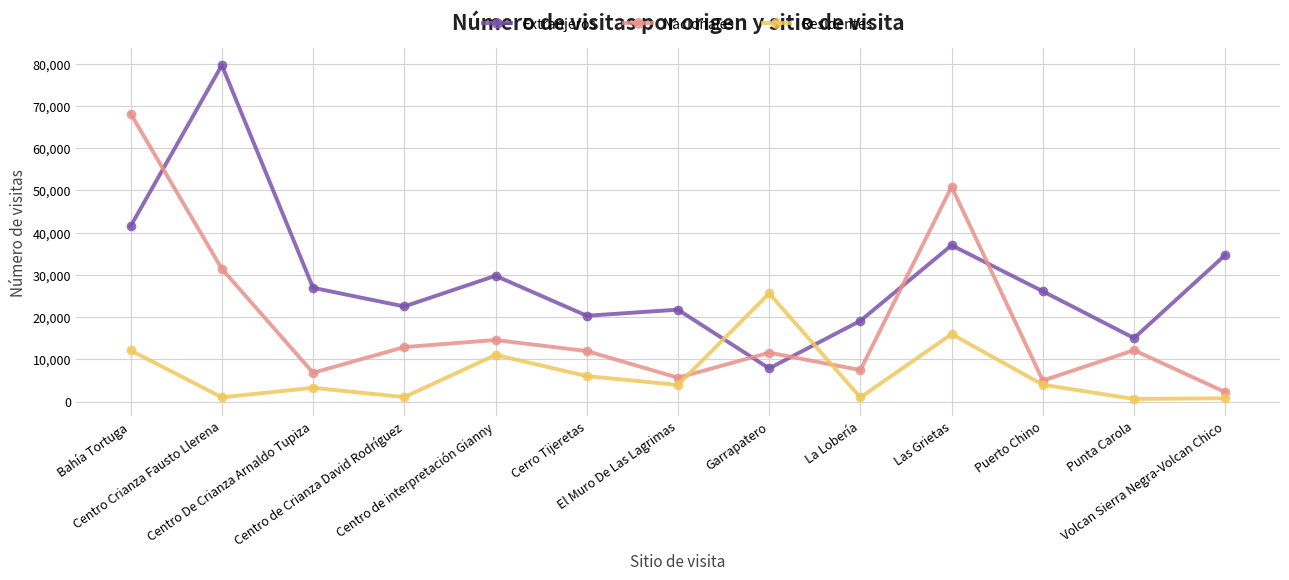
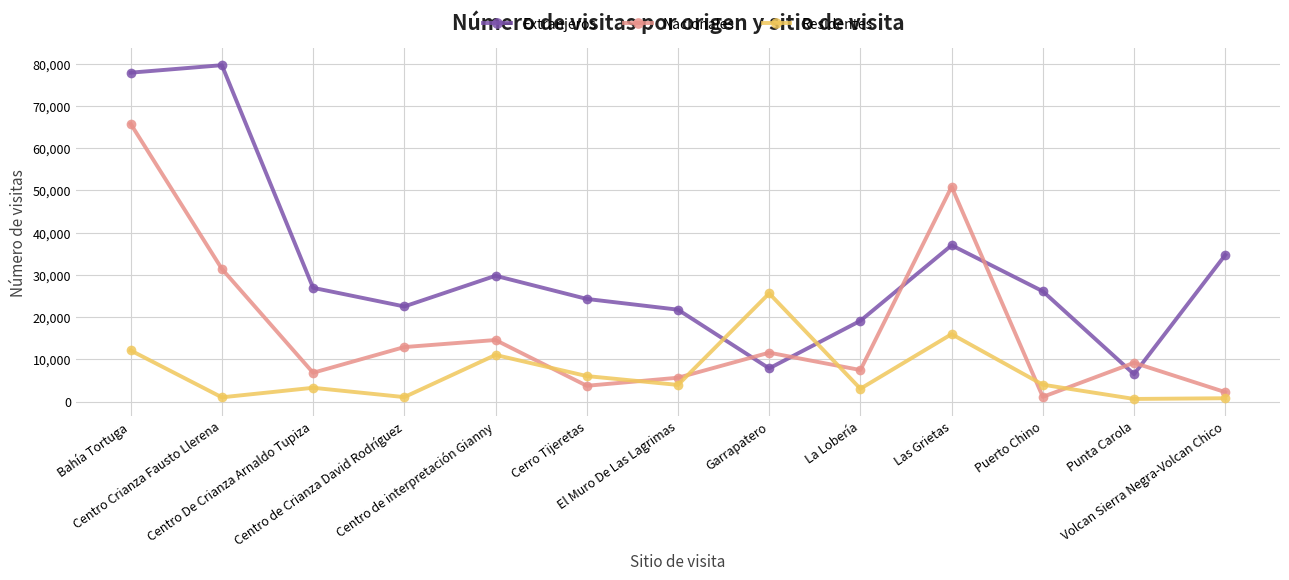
Extranjeros, Bahía Tortuga: 42,000 -> 78,000
Nacionales, Bahía Tortuga: 68,000 -> 66,000
Extranjeros, Cerro Tijeretas: 20,000 -> 24,000
Nacionales, Cerro Tijeretas: 12,000 -> 4,000
Residentes, La Lobería: 1,000 -> 3,000
Nacionales, Puerto Chino: 5,000 -> 1,000
Extranjeros, Punta Carola: 15,000 -> 7,000
Nacionales, Punta Carola: 12,000 -> 9,000
